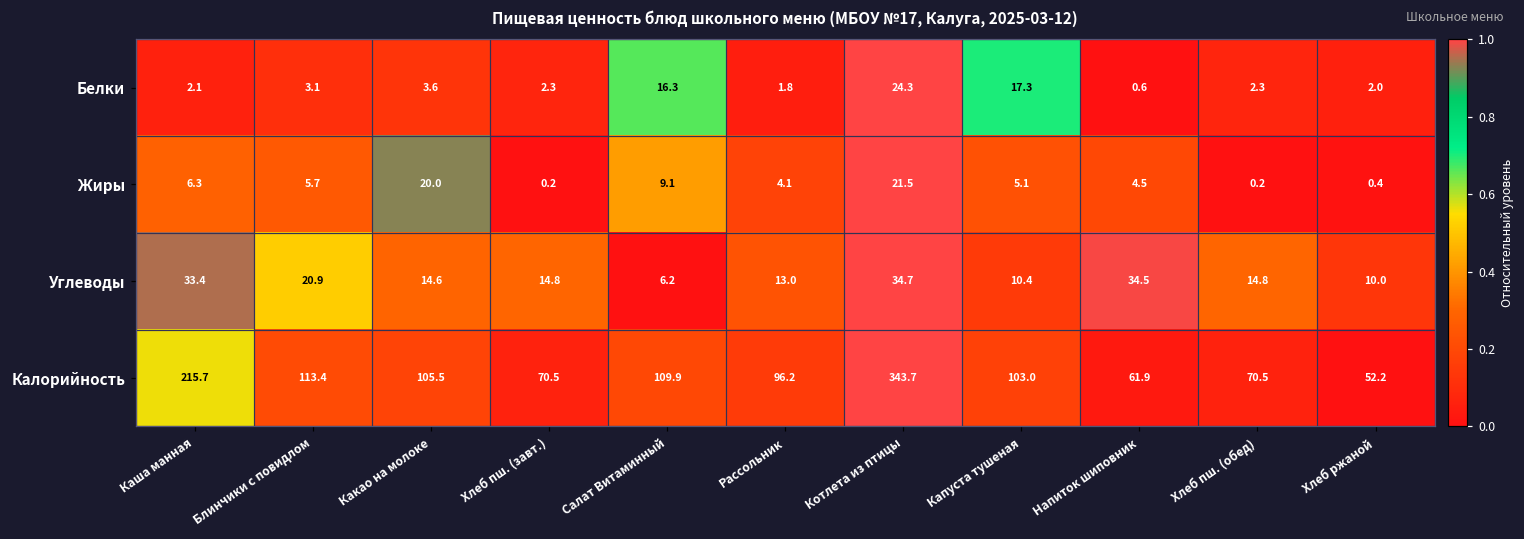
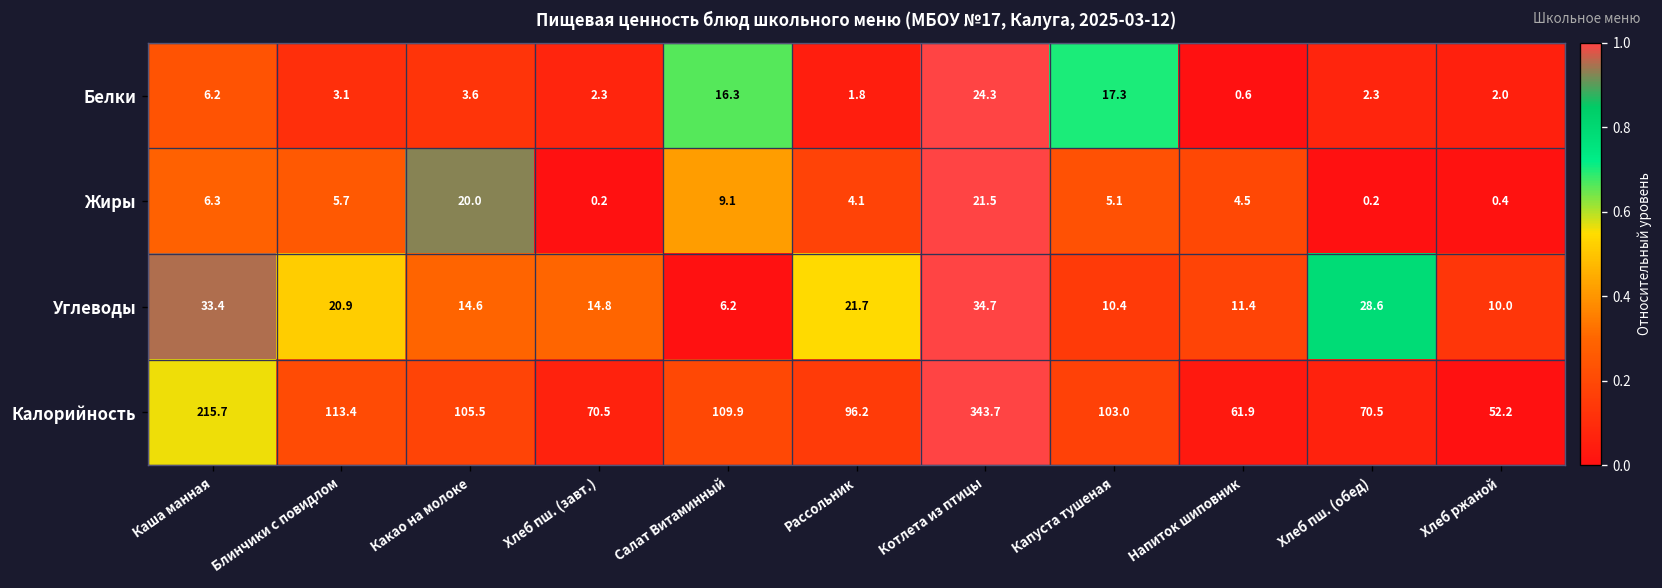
Белки, Каша манная: 2.1 -> 6.2
Углеводы, Рассольник: 13.0 -> 21.7
Углеводы, Напиток шиповник: 34.5 -> 11.4
Углеводы, Хлеб пш. (обед): 14.8 -> 28.6
